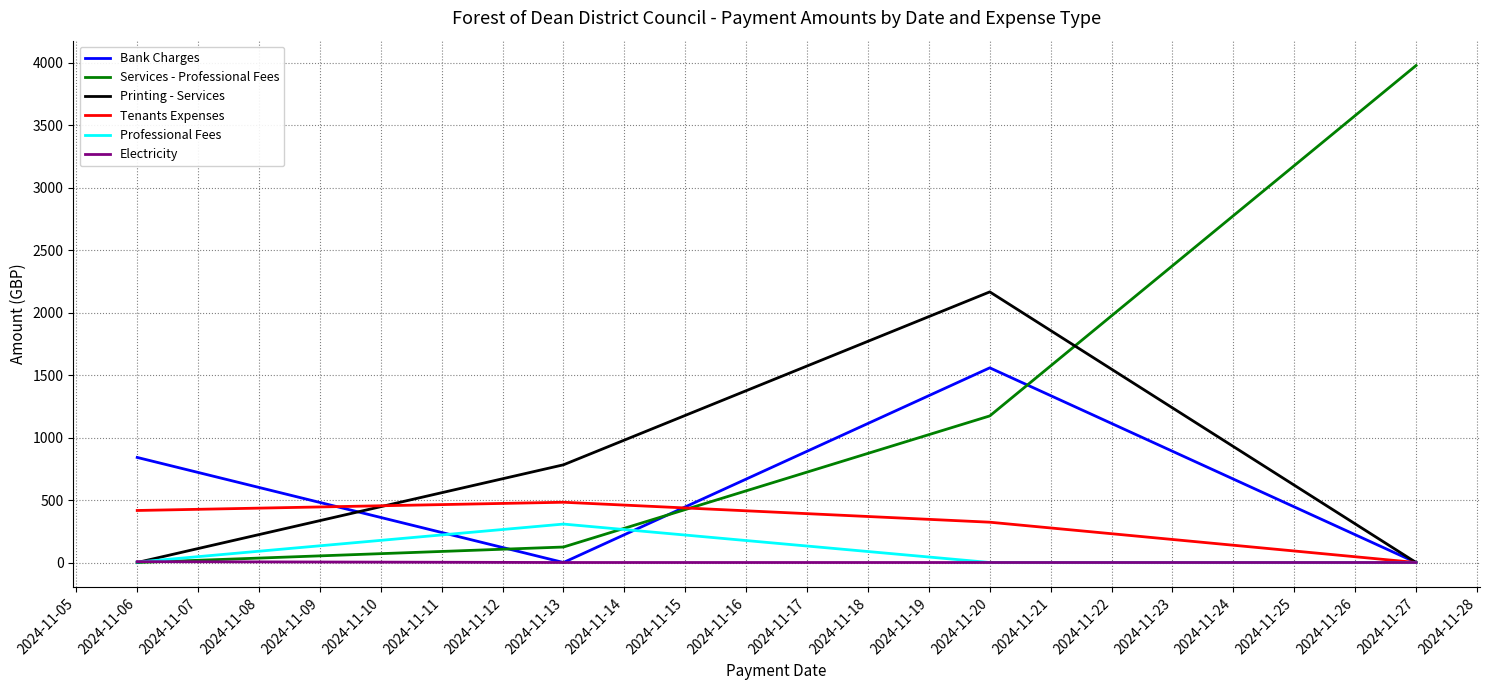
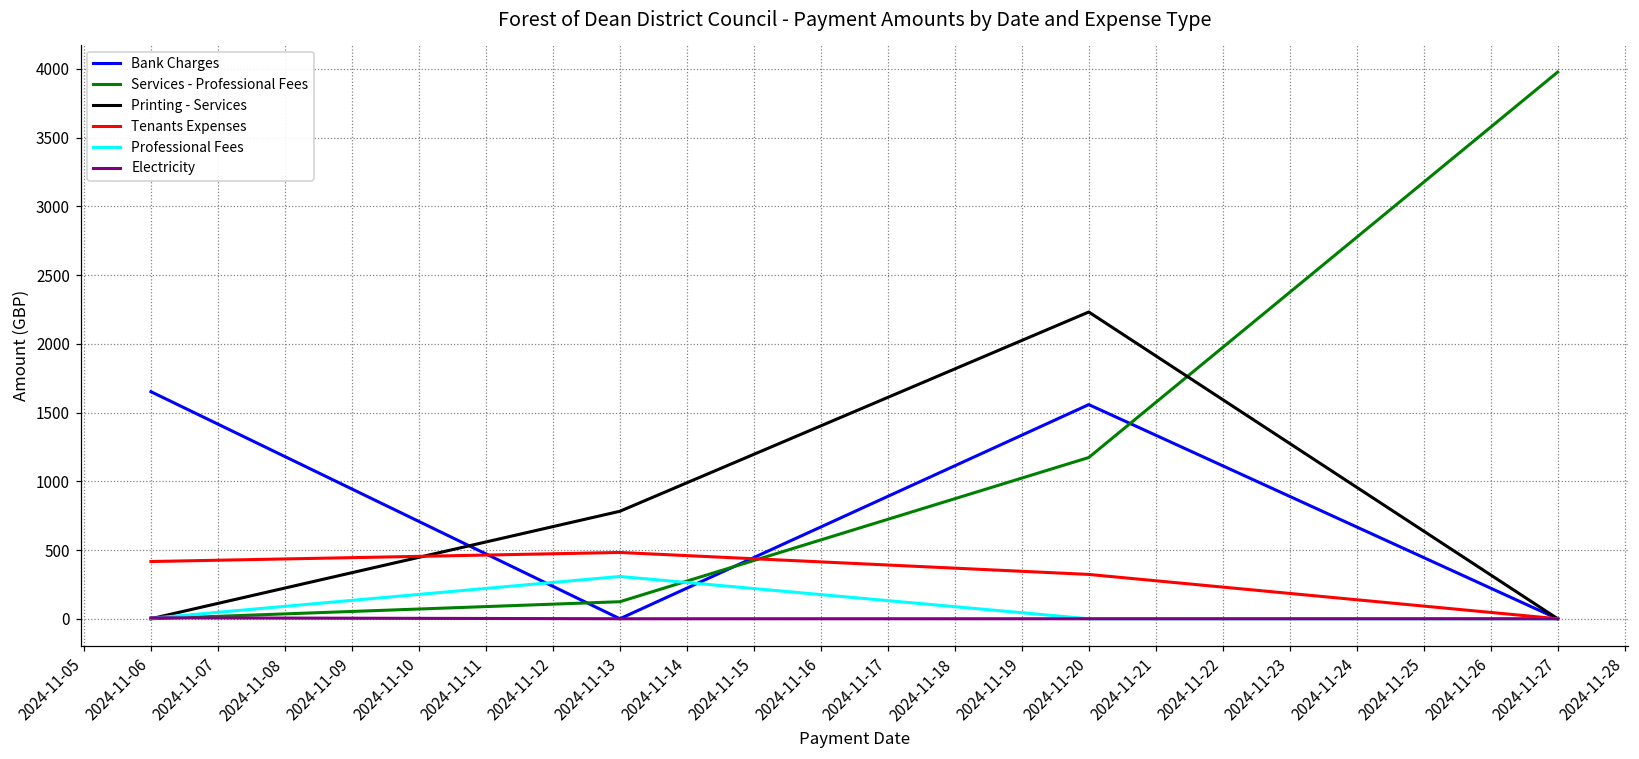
Bank Charges, 2024-11-06: 840 -> 1650
Printing - Services, 2024-11-20: 2170 -> 2230
